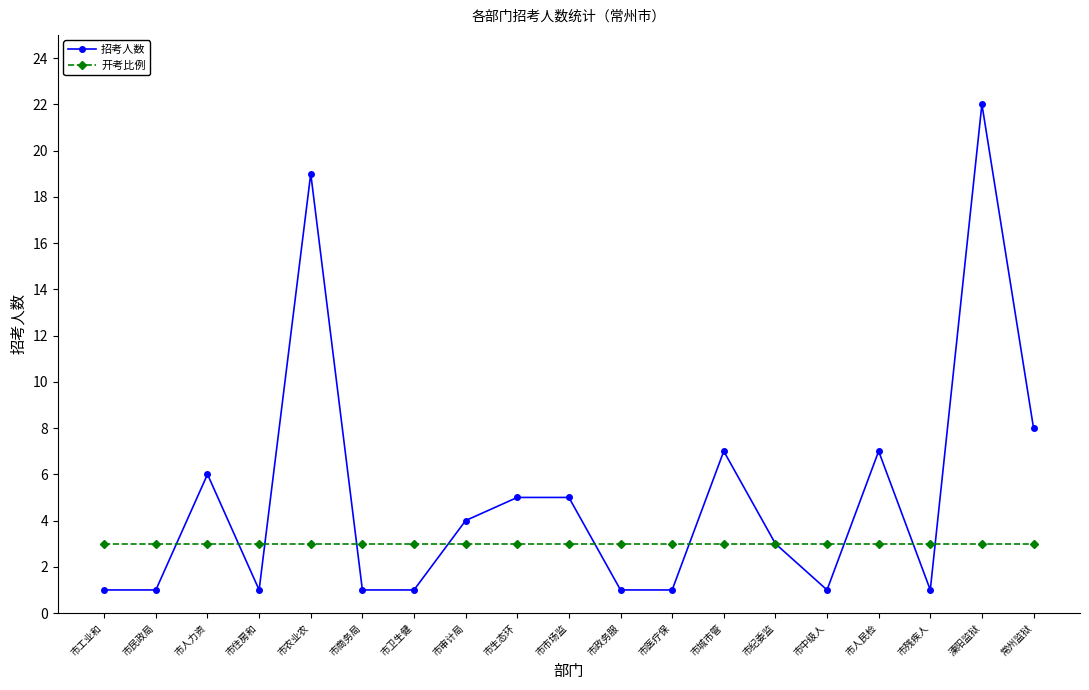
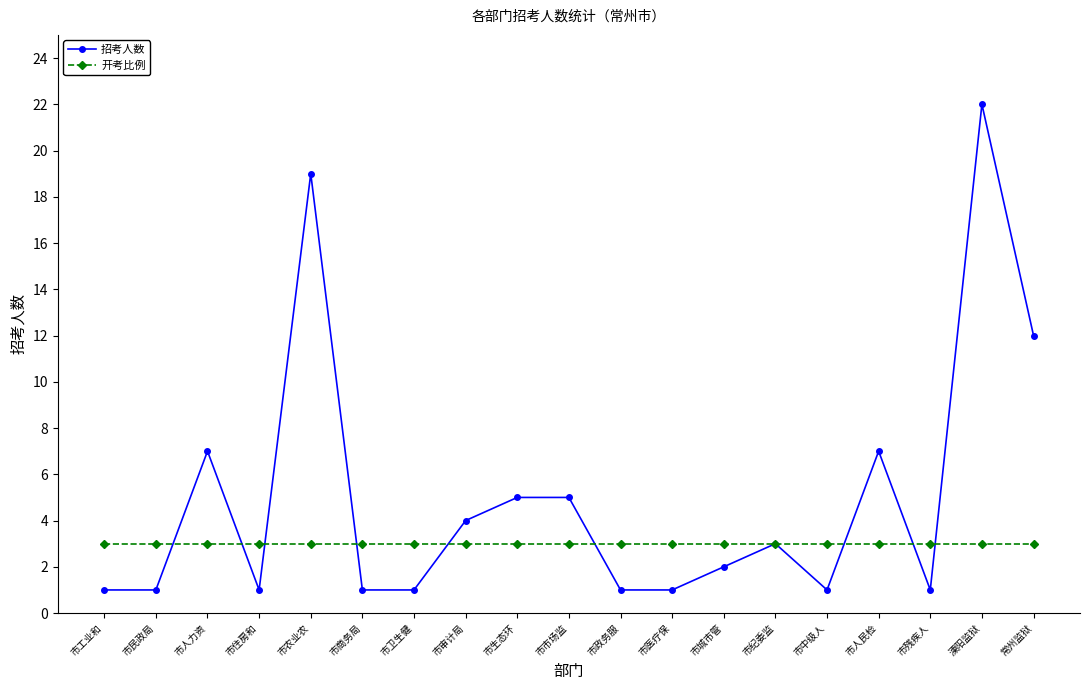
招考人数, 市人力资: 6 -> 7
招考人数, 市城市管: 7 -> 2
招考人数, 常州监狱: 8 -> 12
